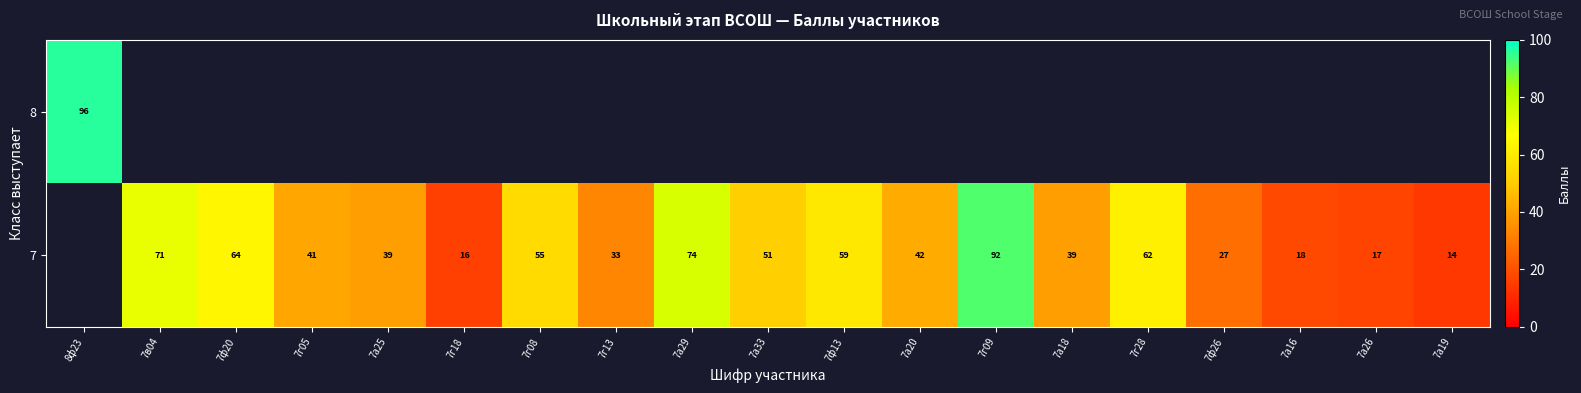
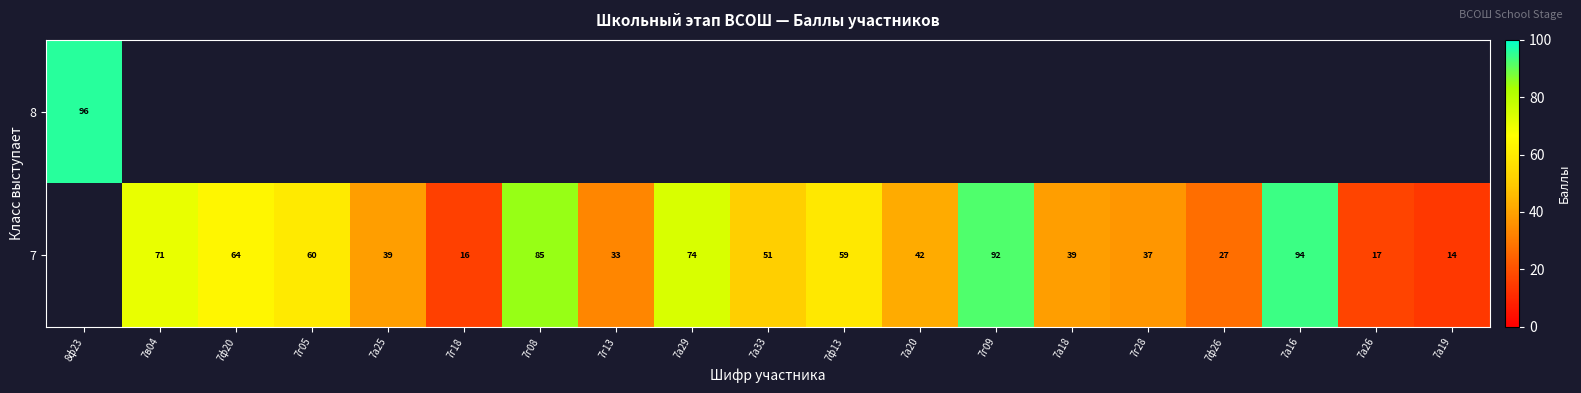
7, 7г05: 41 -> 60
7, 7г08: 55 -> 85
7, 7г28: 62 -> 37
7, 7а16: 18 -> 94
